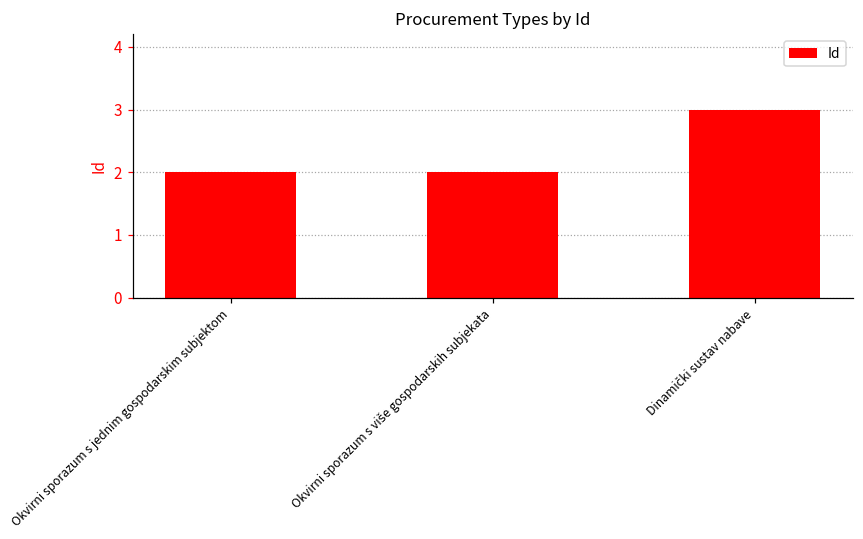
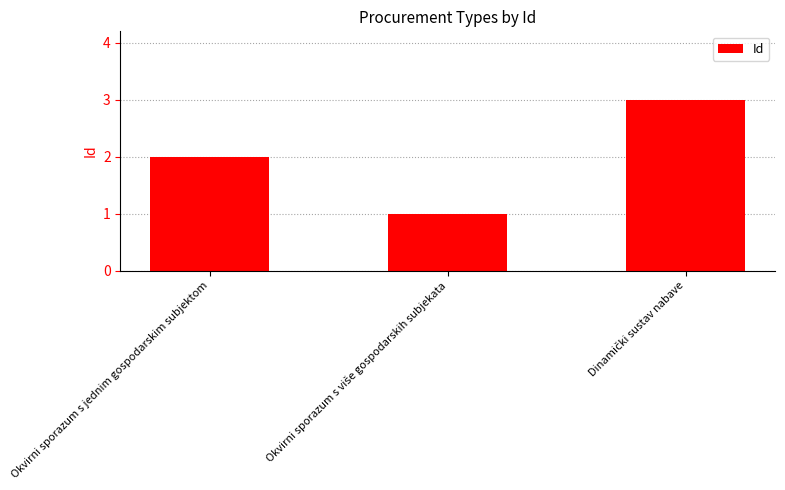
Okvirni sporazum s više gospodarskih subjekata: 2 -> 1
